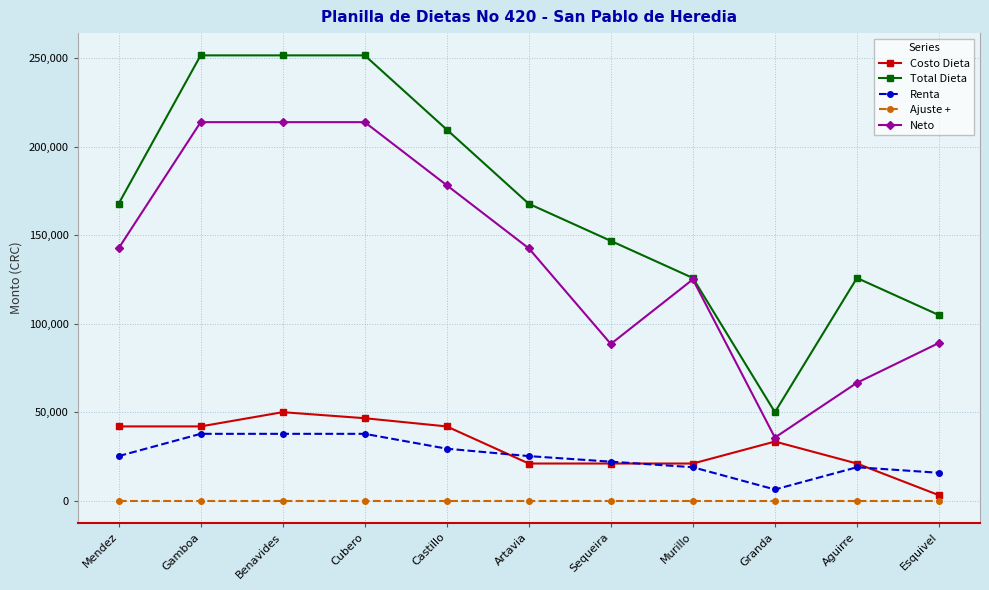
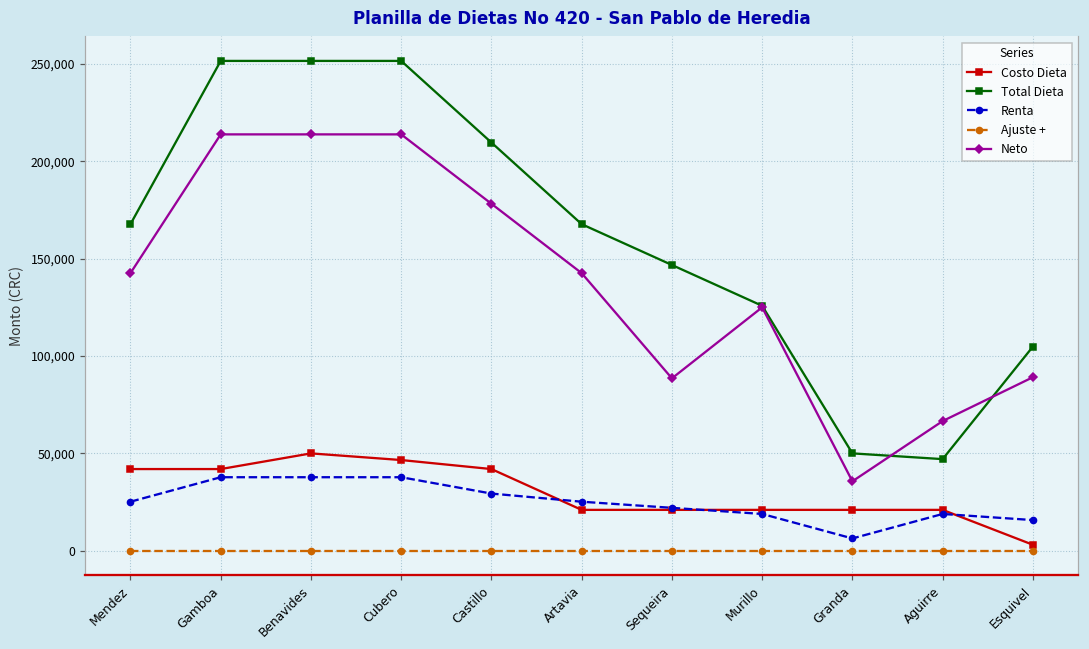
Costo Dieta, Granda: 33,000 -> 21,000
Total Dieta, Aguirre: 126,000 -> 47,000
